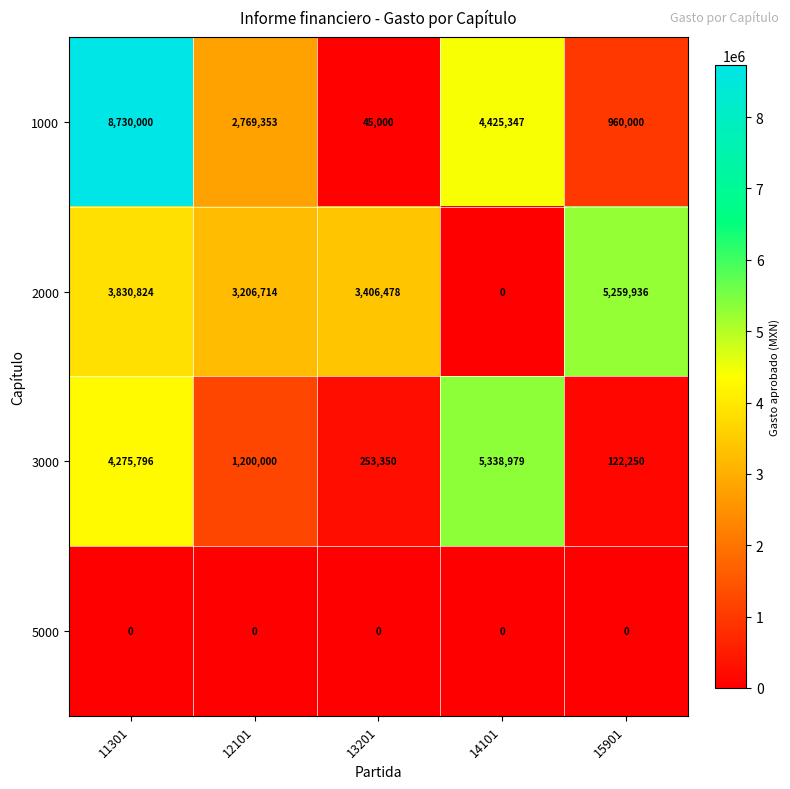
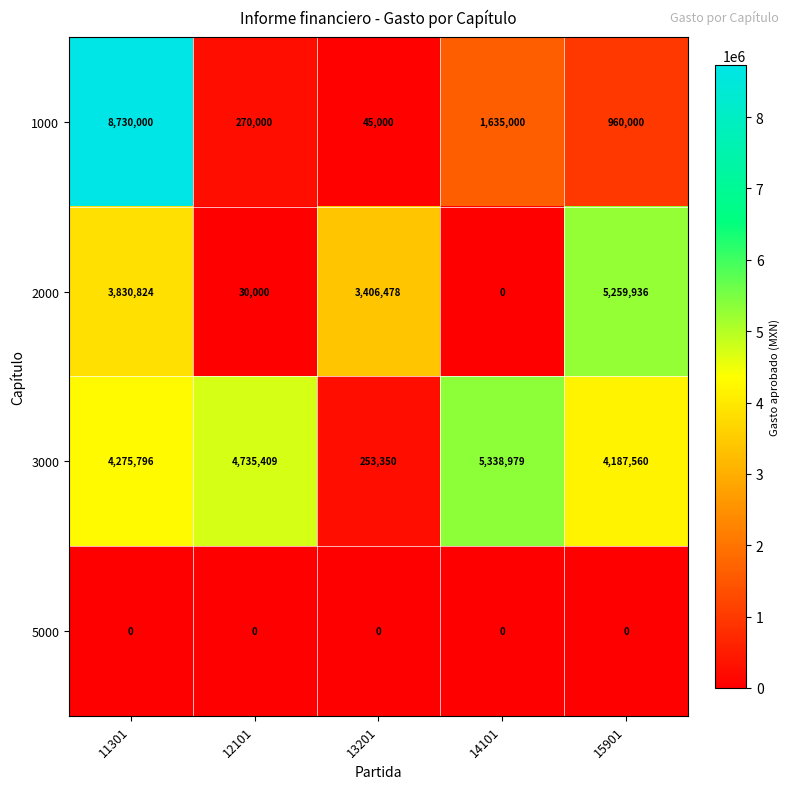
1000, 12101: 2,769,353 -> 270,000
1000, 14101: 4,425,347 -> 1,635,000
2000, 12101: 3,206,714 -> 30,000
3000, 12101: 1,200,000 -> 4,735,409
3000, 15901: 122,250 -> 4,187,560
